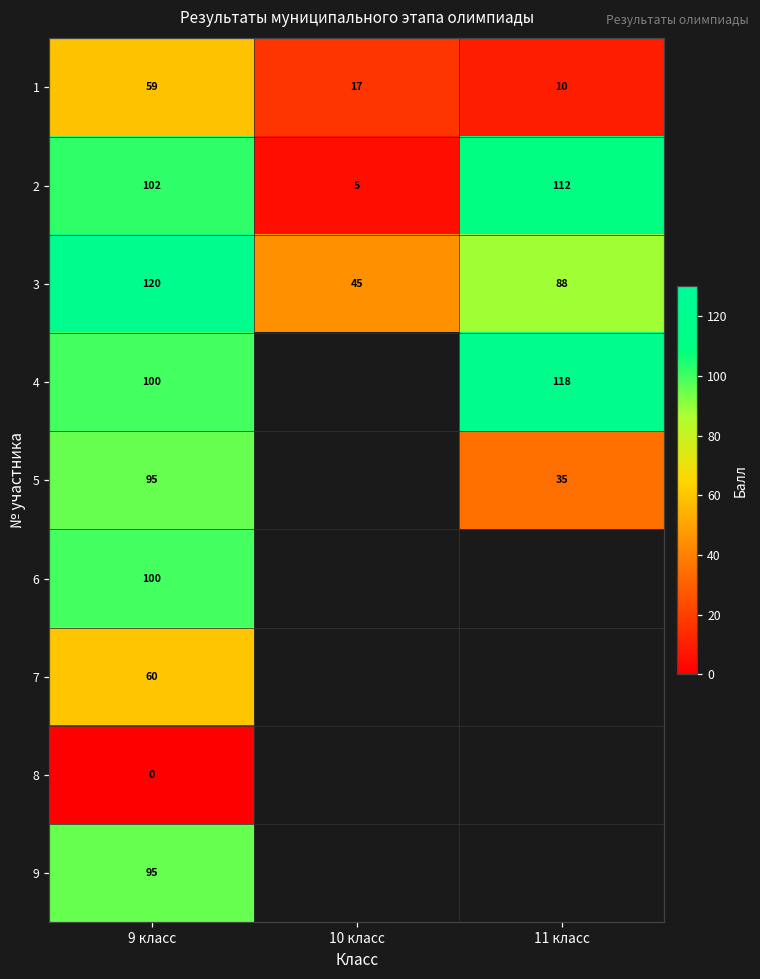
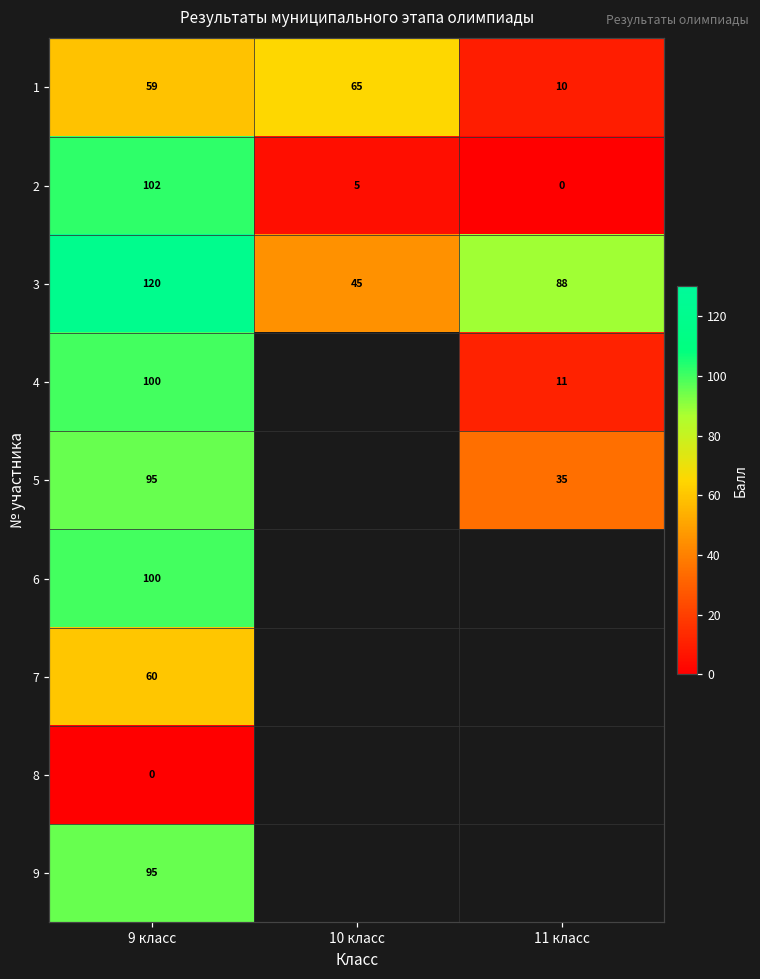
1, 10 класс: 17 -> 65
2, 11 класс: 112 -> 0
4, 11 класс: 118 -> 11
